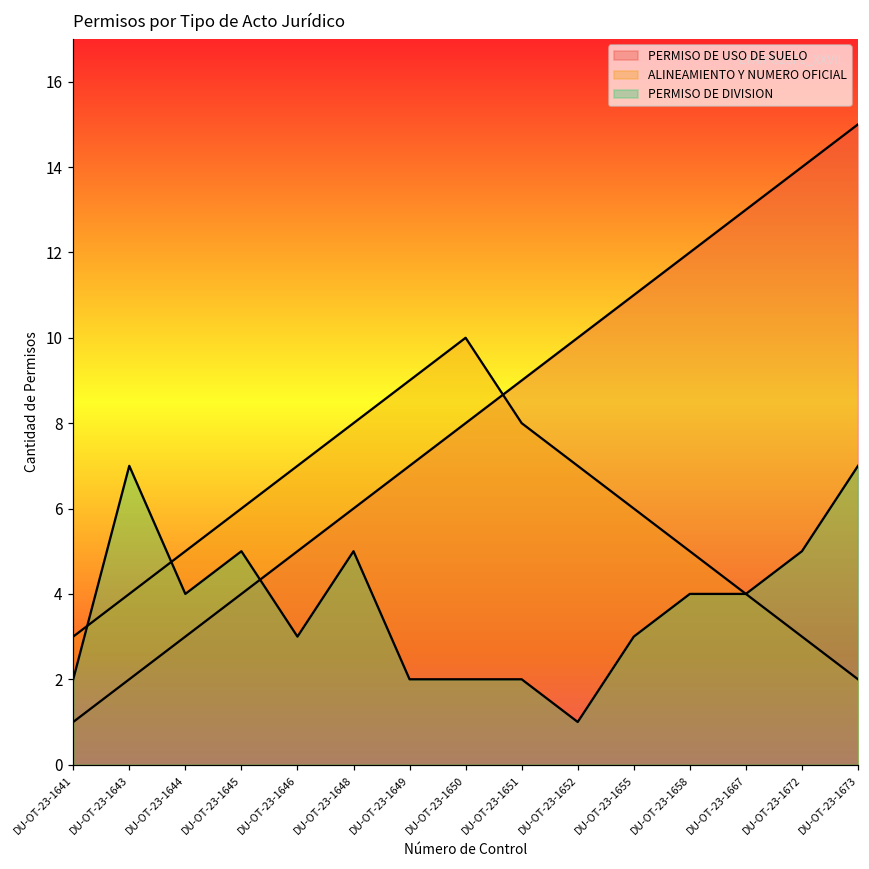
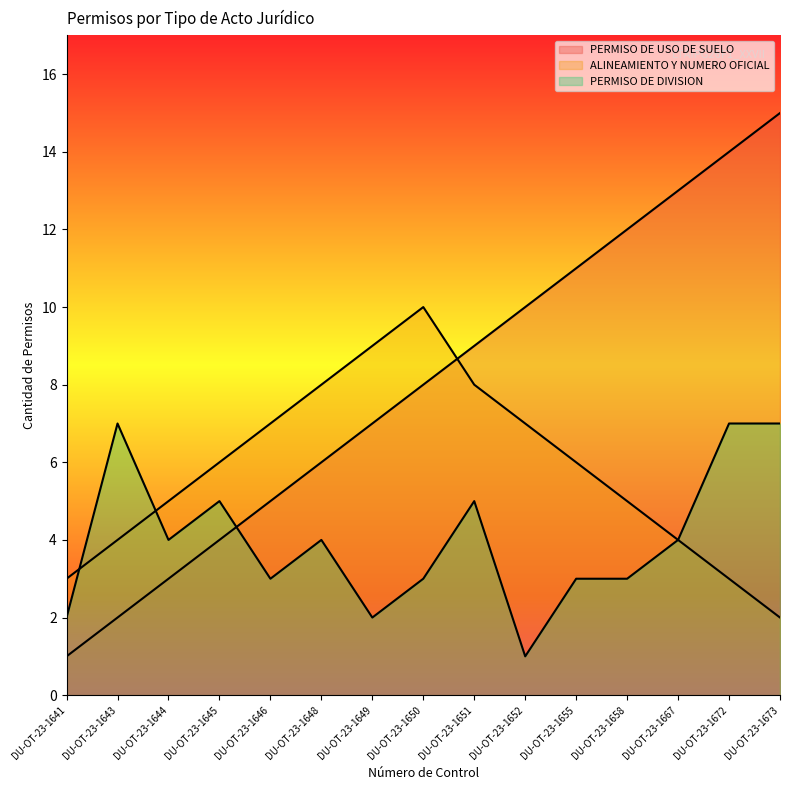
PERMISO DE DIVISION, DU-OT-23-1648: 5 -> 4
PERMISO DE DIVISION, DU-OT-23-1650: 2 -> 3
PERMISO DE DIVISION, DU-OT-23-1651: 2 -> 5
PERMISO DE DIVISION, DU-OT-23-1658: 4 -> 3
PERMISO DE DIVISION, DU-OT-23-1672: 5 -> 7
